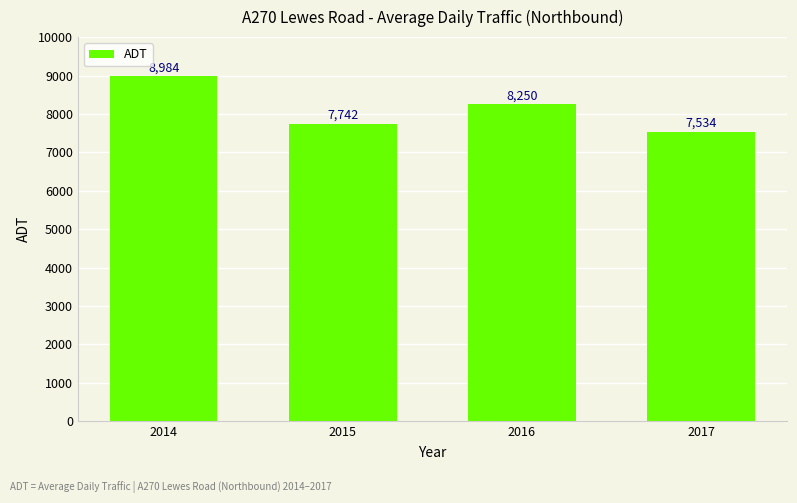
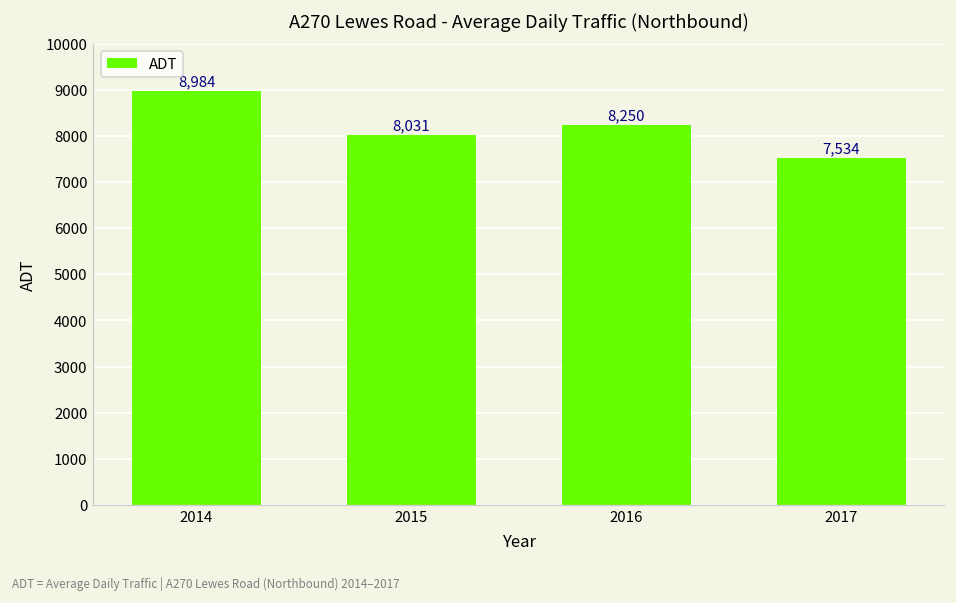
2015: 7,742 -> 8,031
